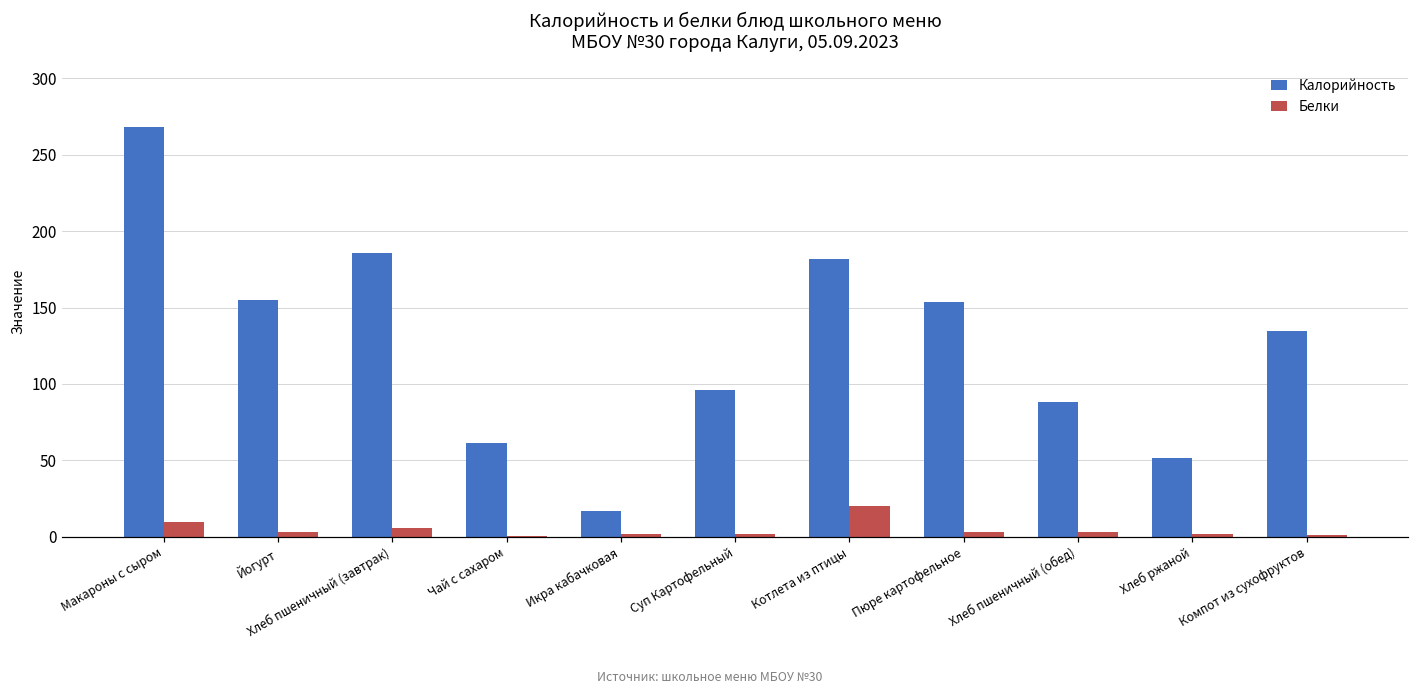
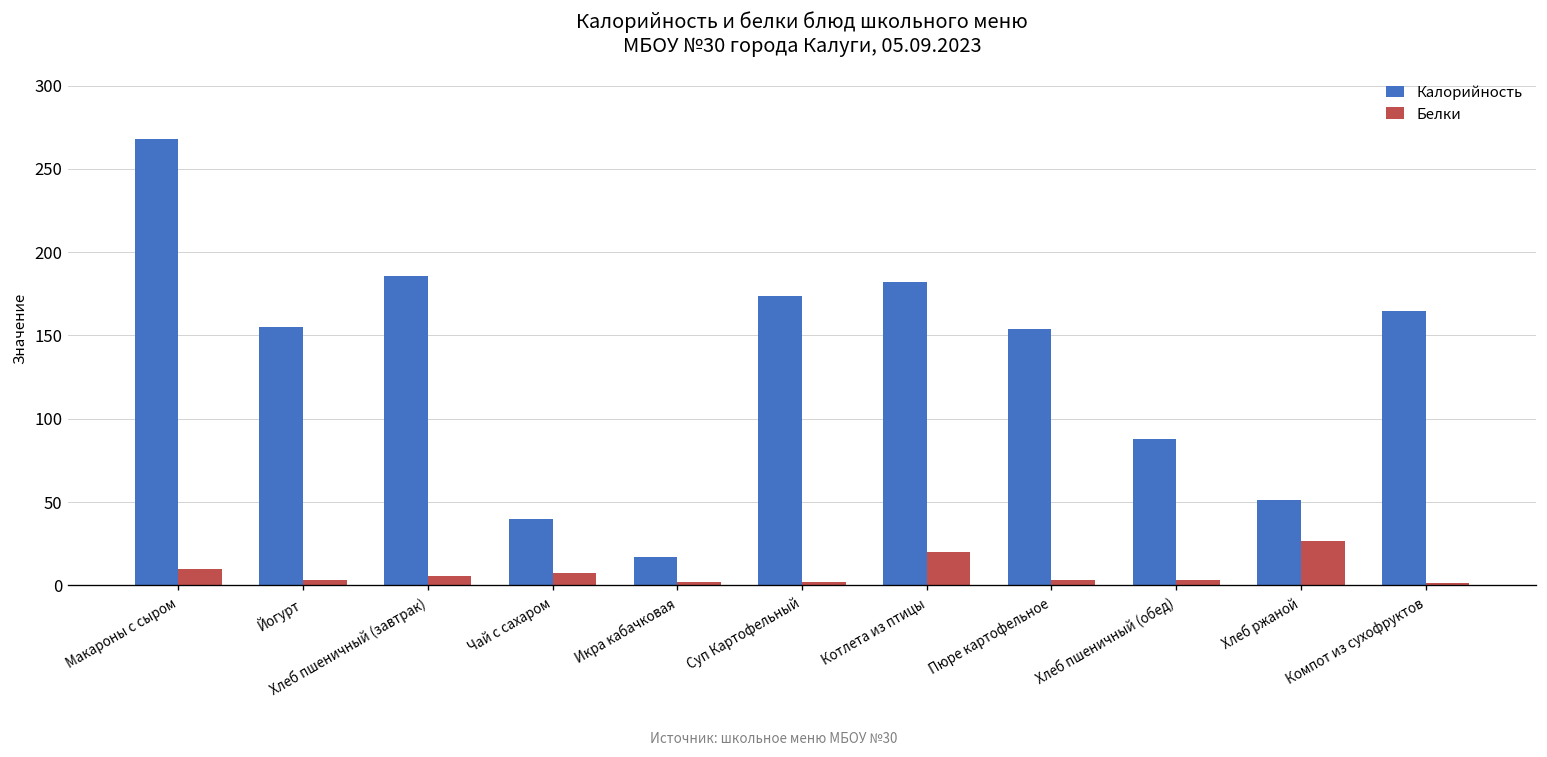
Калорийность, Чай с сахаром: 61 -> 40
Белки, Чай с сахаром: 0 -> 8
Калорийность, Суп Картофельный: 96 -> 174
Белки, Хлеб ржаной: 2 -> 26
Калорийность, Компот из сухофруктов: 135 -> 165
